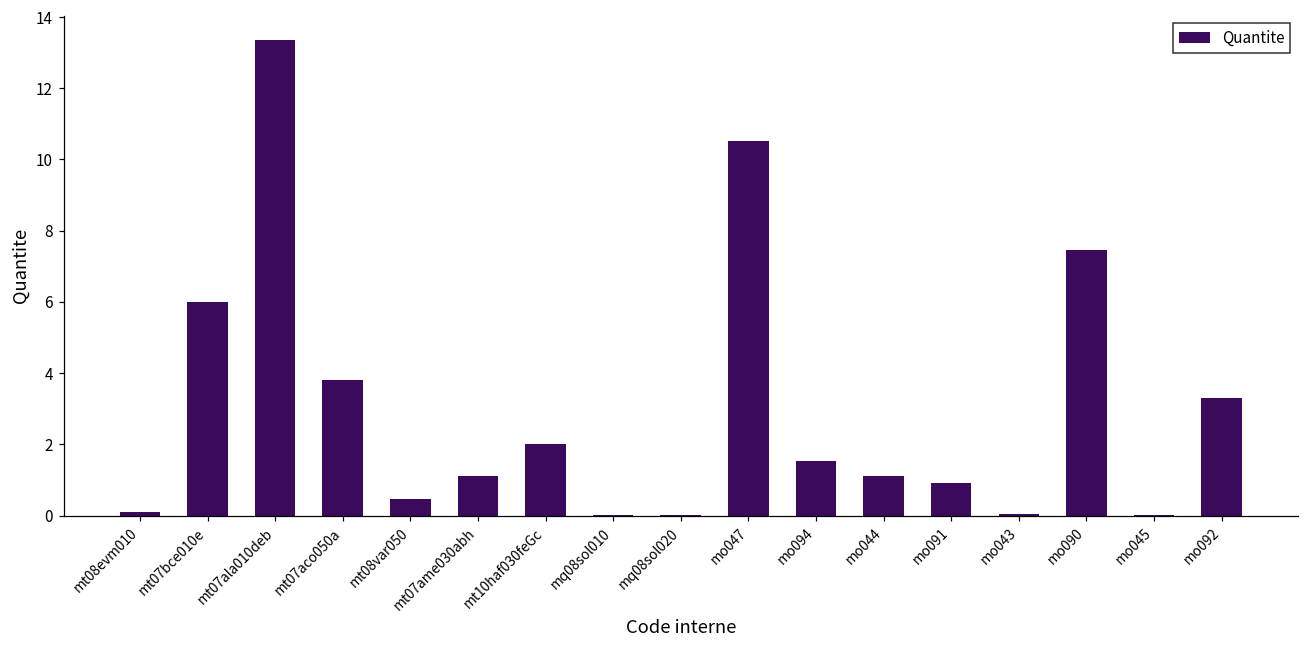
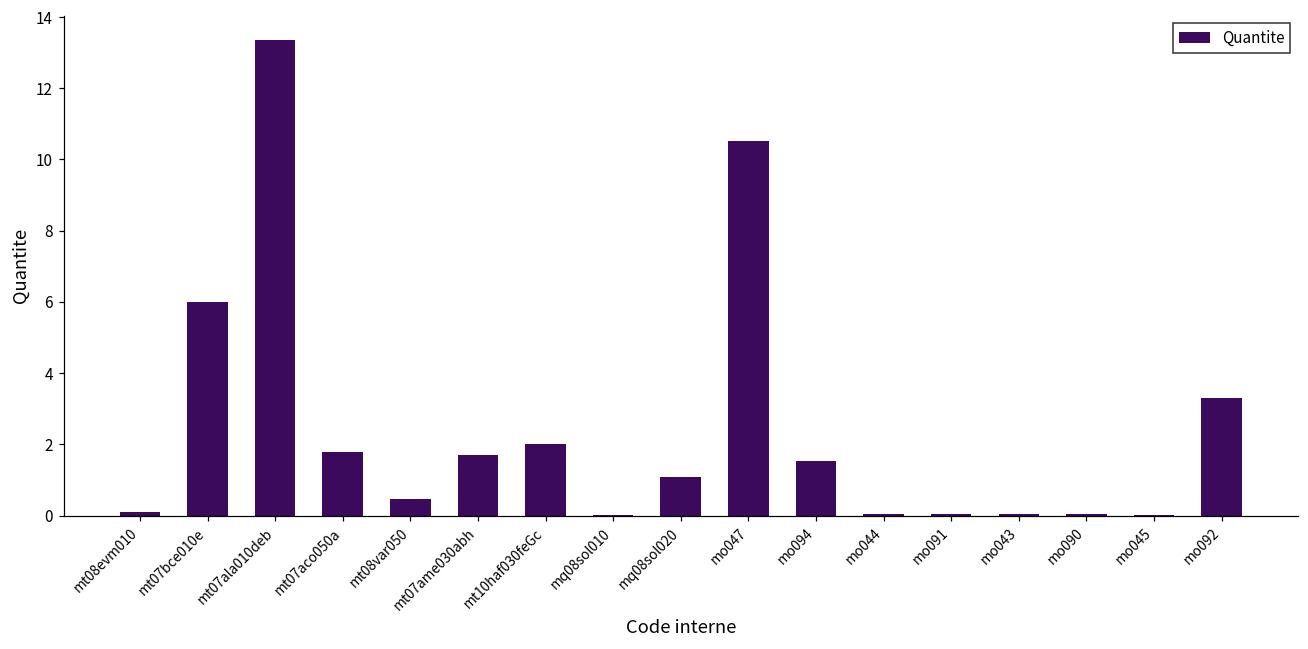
mt07aco050a: 3.8 -> 1.8
mt07ame030abh: 1.1 -> 1.7
mq08sol020: 0.0 -> 1.1
mo044: 1.1 -> 0.1
mo091: 0.9 -> 0.1
mo090: 7.5 -> 0.0
